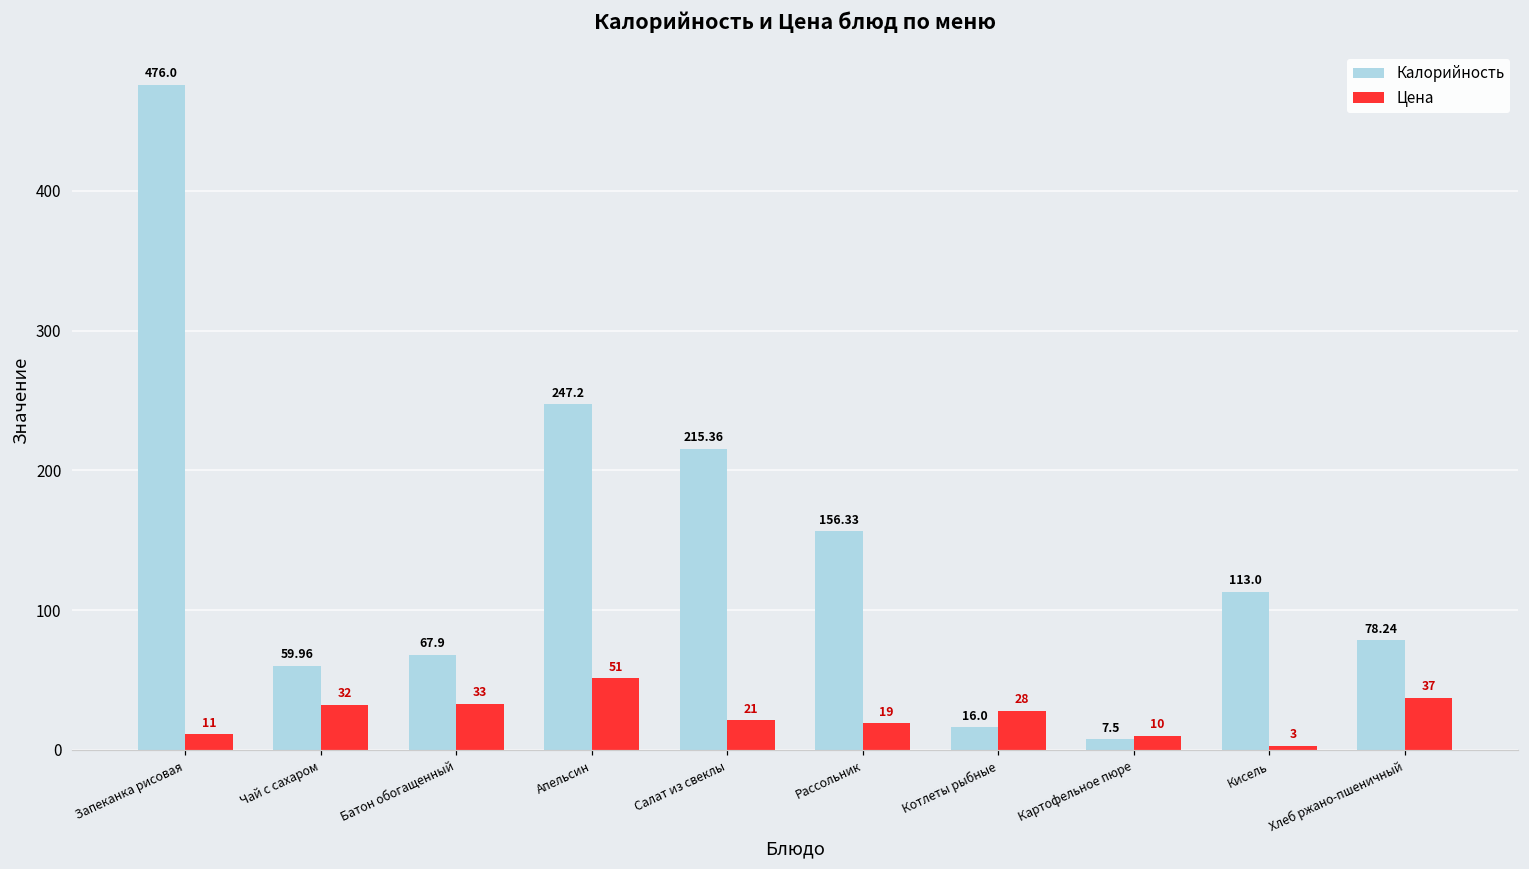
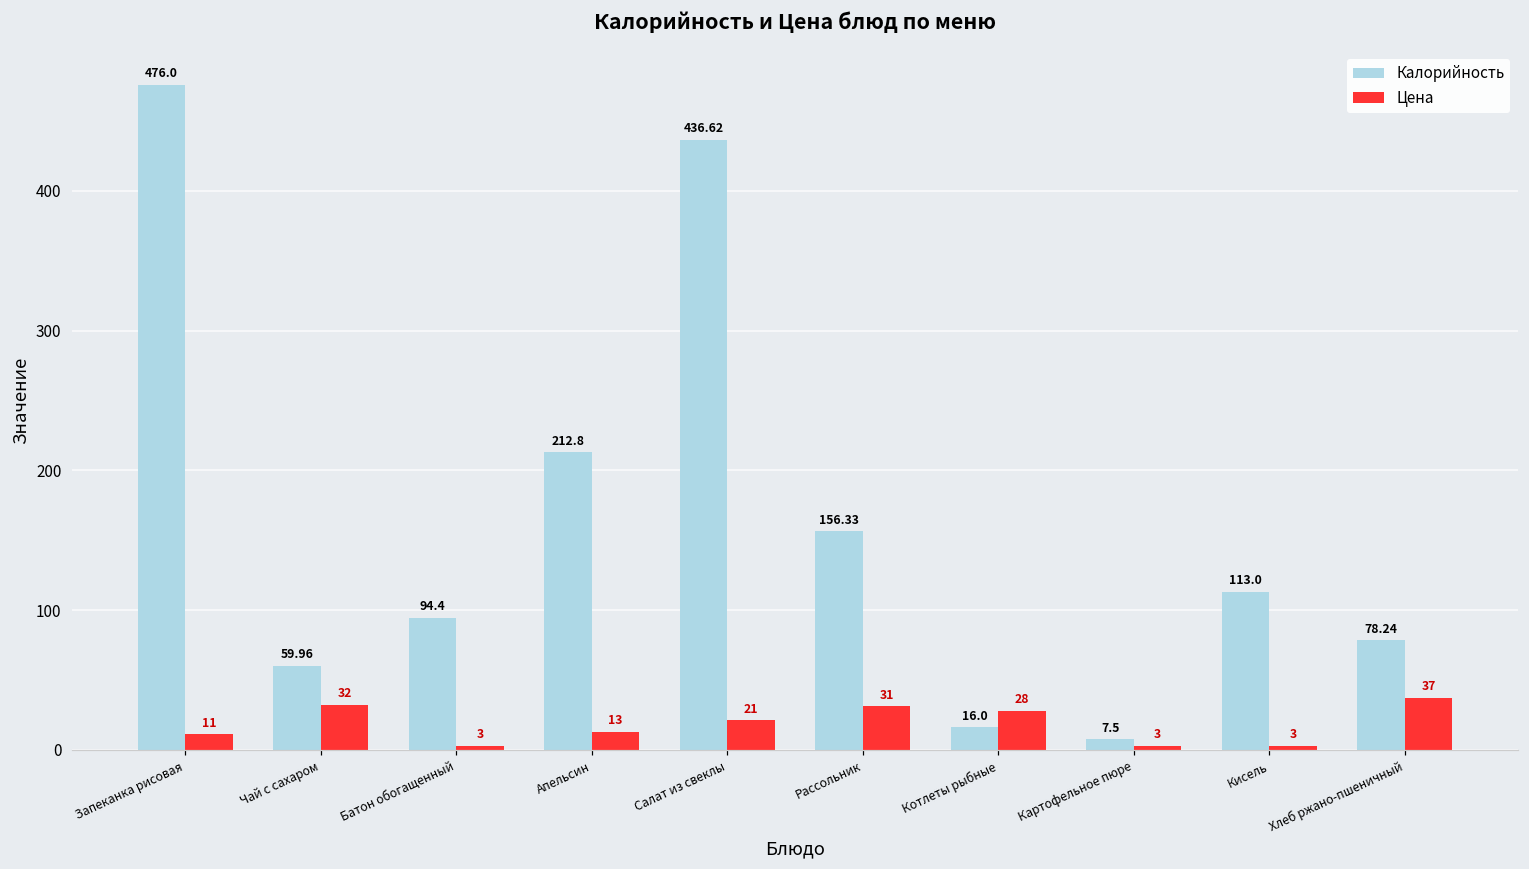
Калорийность, Батон обогащенный: 67.9 -> 94.4
Цена, Батон обогащенный: 33 -> 3
Калорийность, Апельсин: 247.2 -> 212.8
Цена, Апельсин: 51 -> 13
Калорийность, Салат из свеклы: 215.36 -> 436.62
Цена, Рассольник: 19 -> 31
Цена, Картофельное пюре: 10 -> 3
